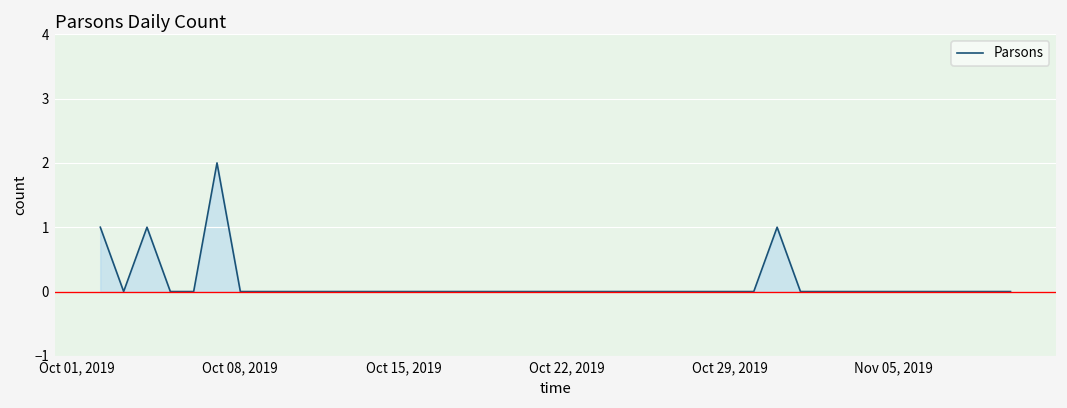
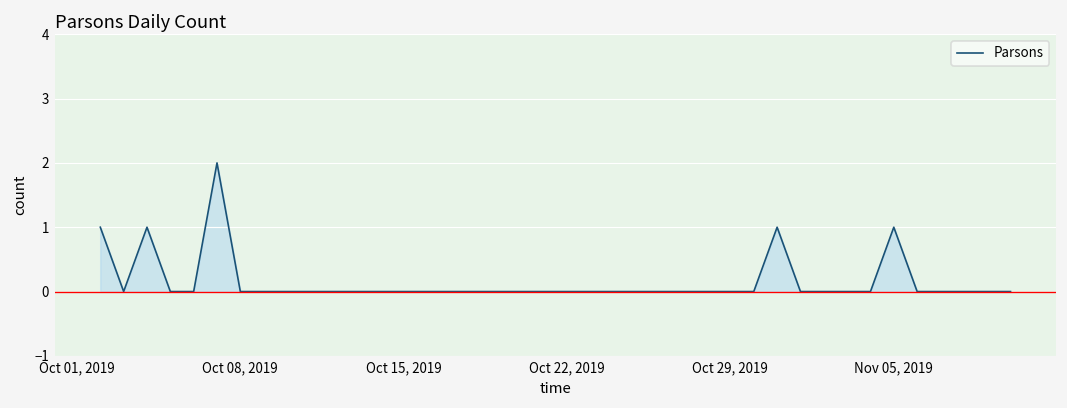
Nov 05, 2019: 0 -> 1
